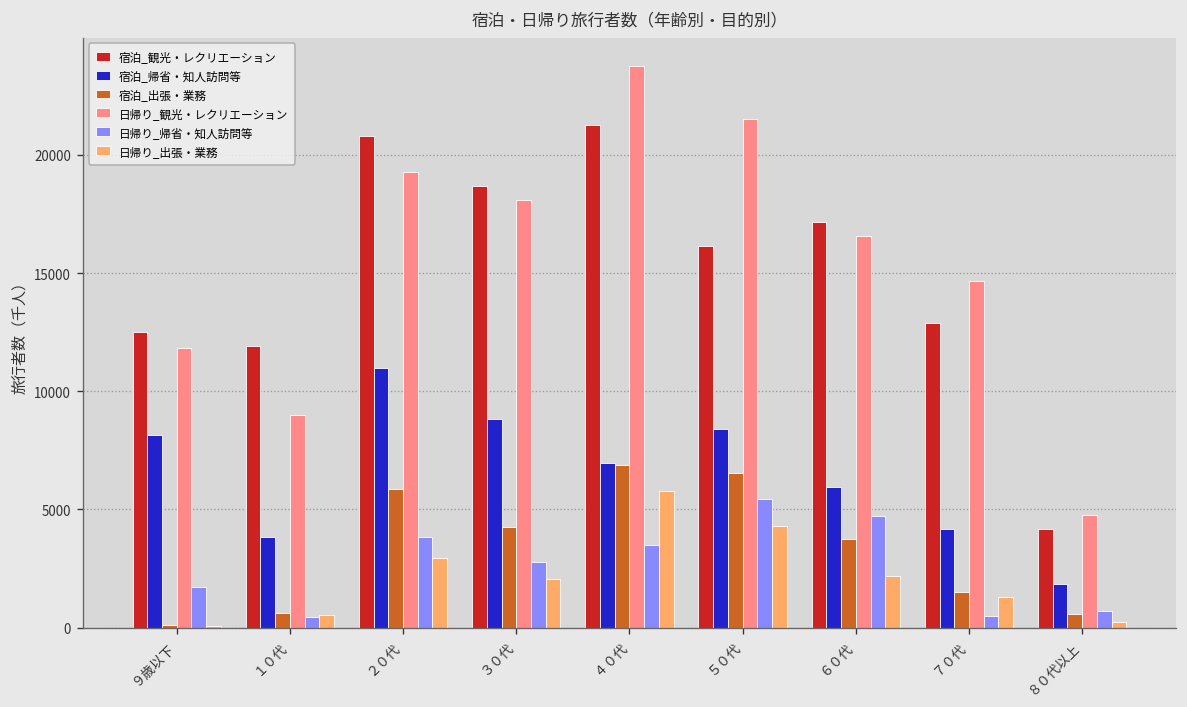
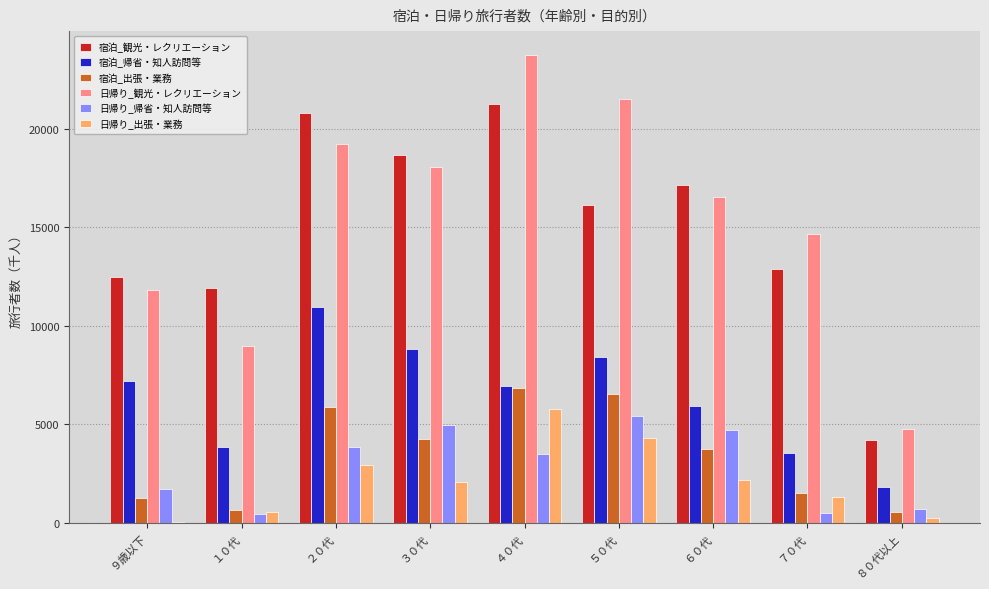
宿泊_帰省・知人訪問等, ９歳以下: 8100 -> 7200
宿泊_出張・業務, ９歳以下: 100 -> 1300
日帰り_帰省・知人訪問等, ３０代: 2800 -> 5000
宿泊_帰省・知人訪問等, ７０代: 4200 -> 3600
